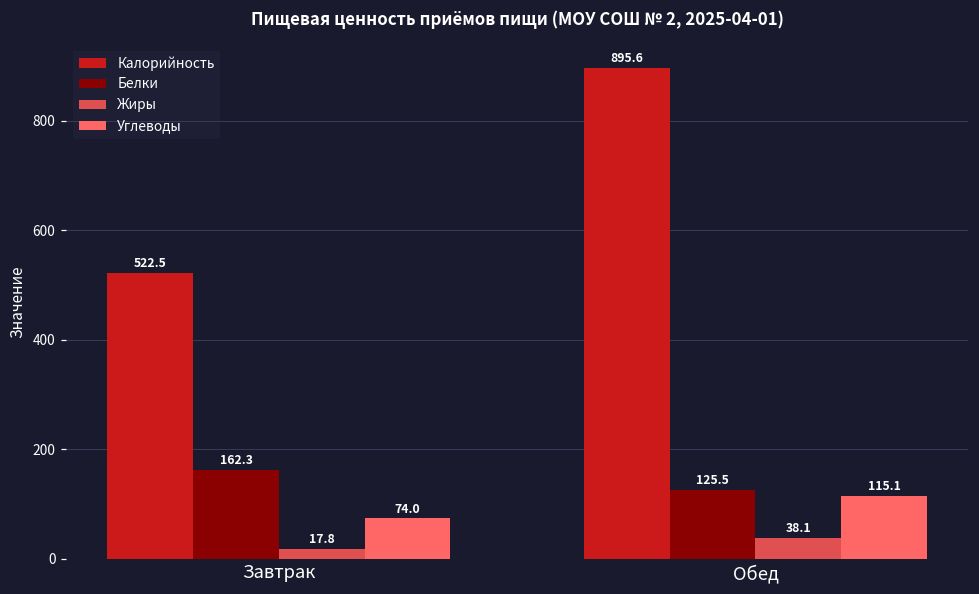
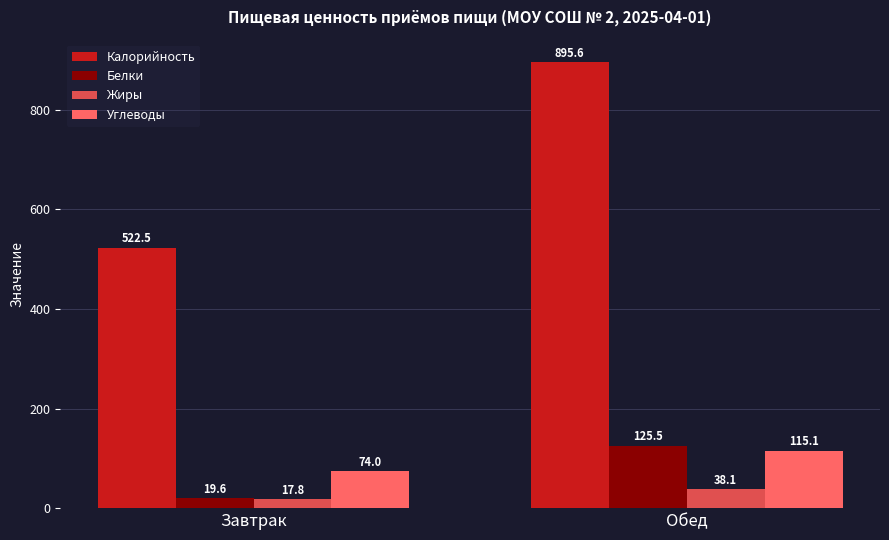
Белки, Завтрак: 162.3 -> 19.6
